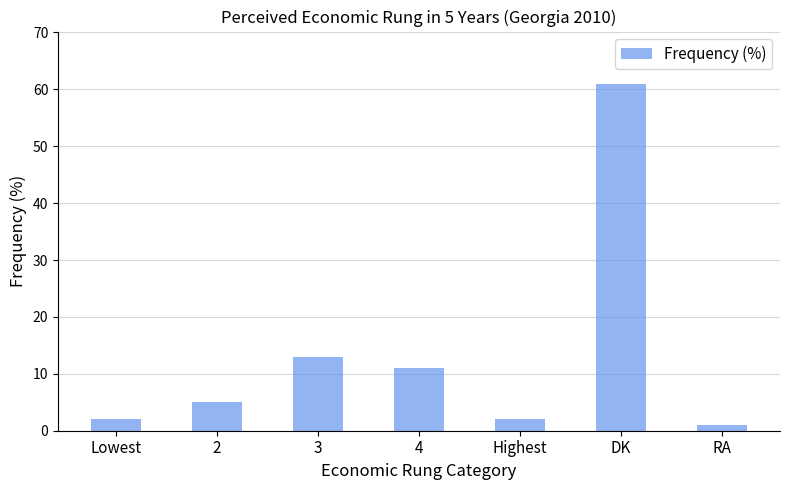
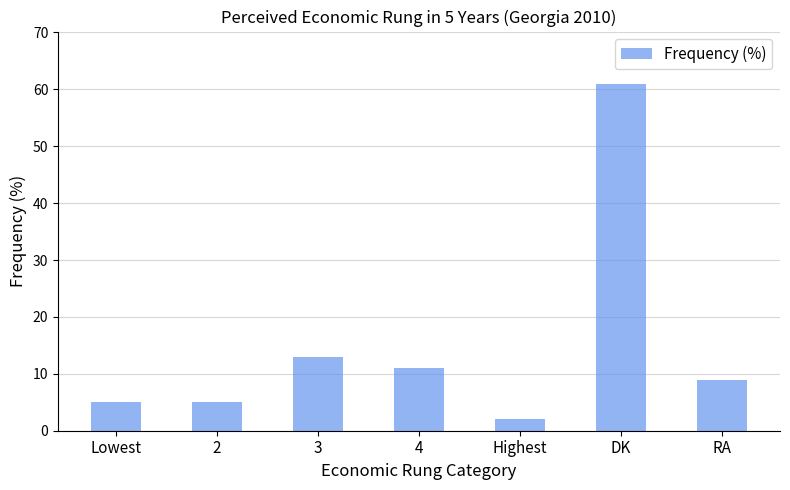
Lowest: 2 -> 5
RA: 1 -> 9
